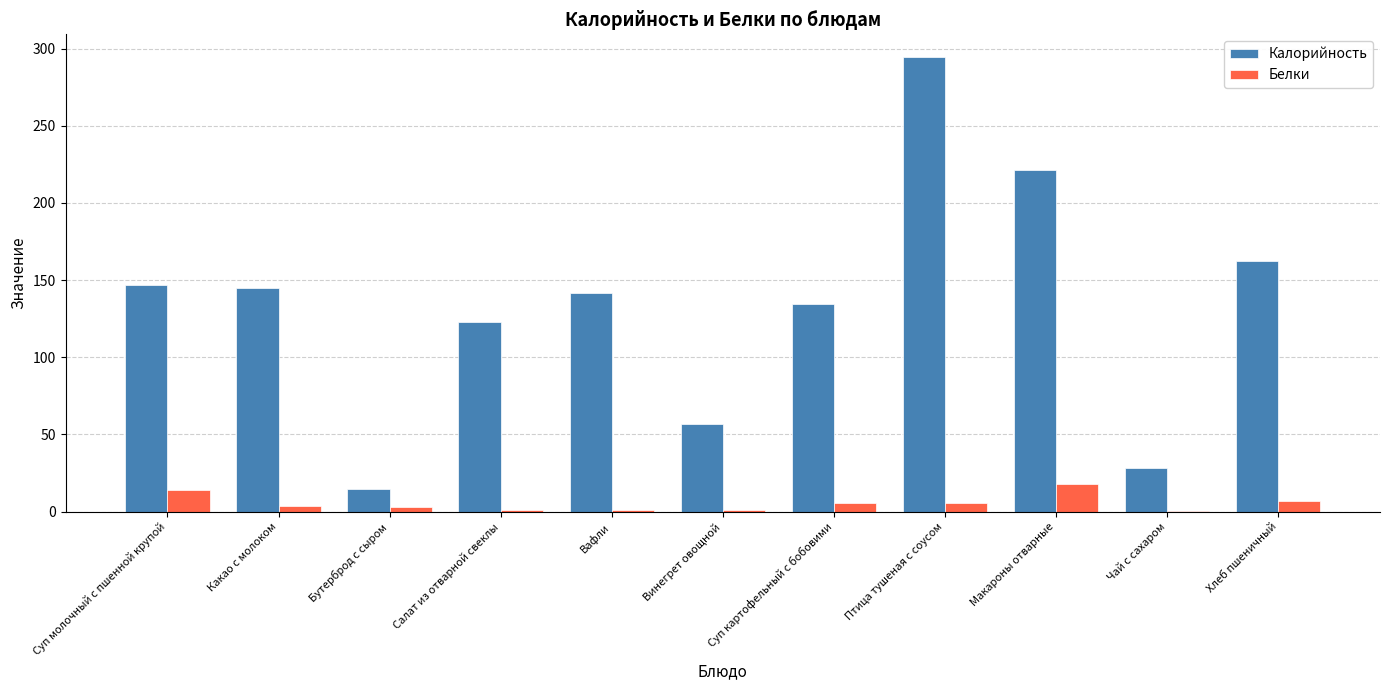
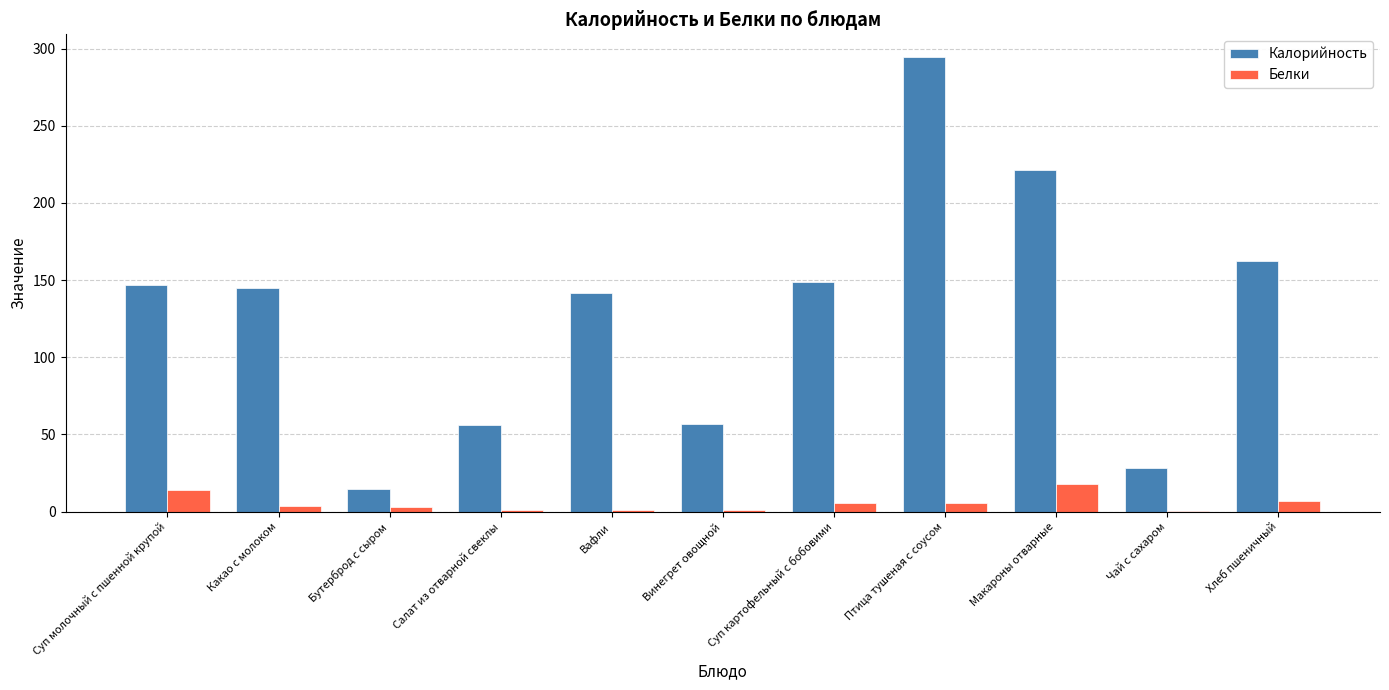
Калорийность, Салат из отварной свеклы: 123 -> 56
Калорийность, Суп картофельный с бобовими: 135 -> 149
